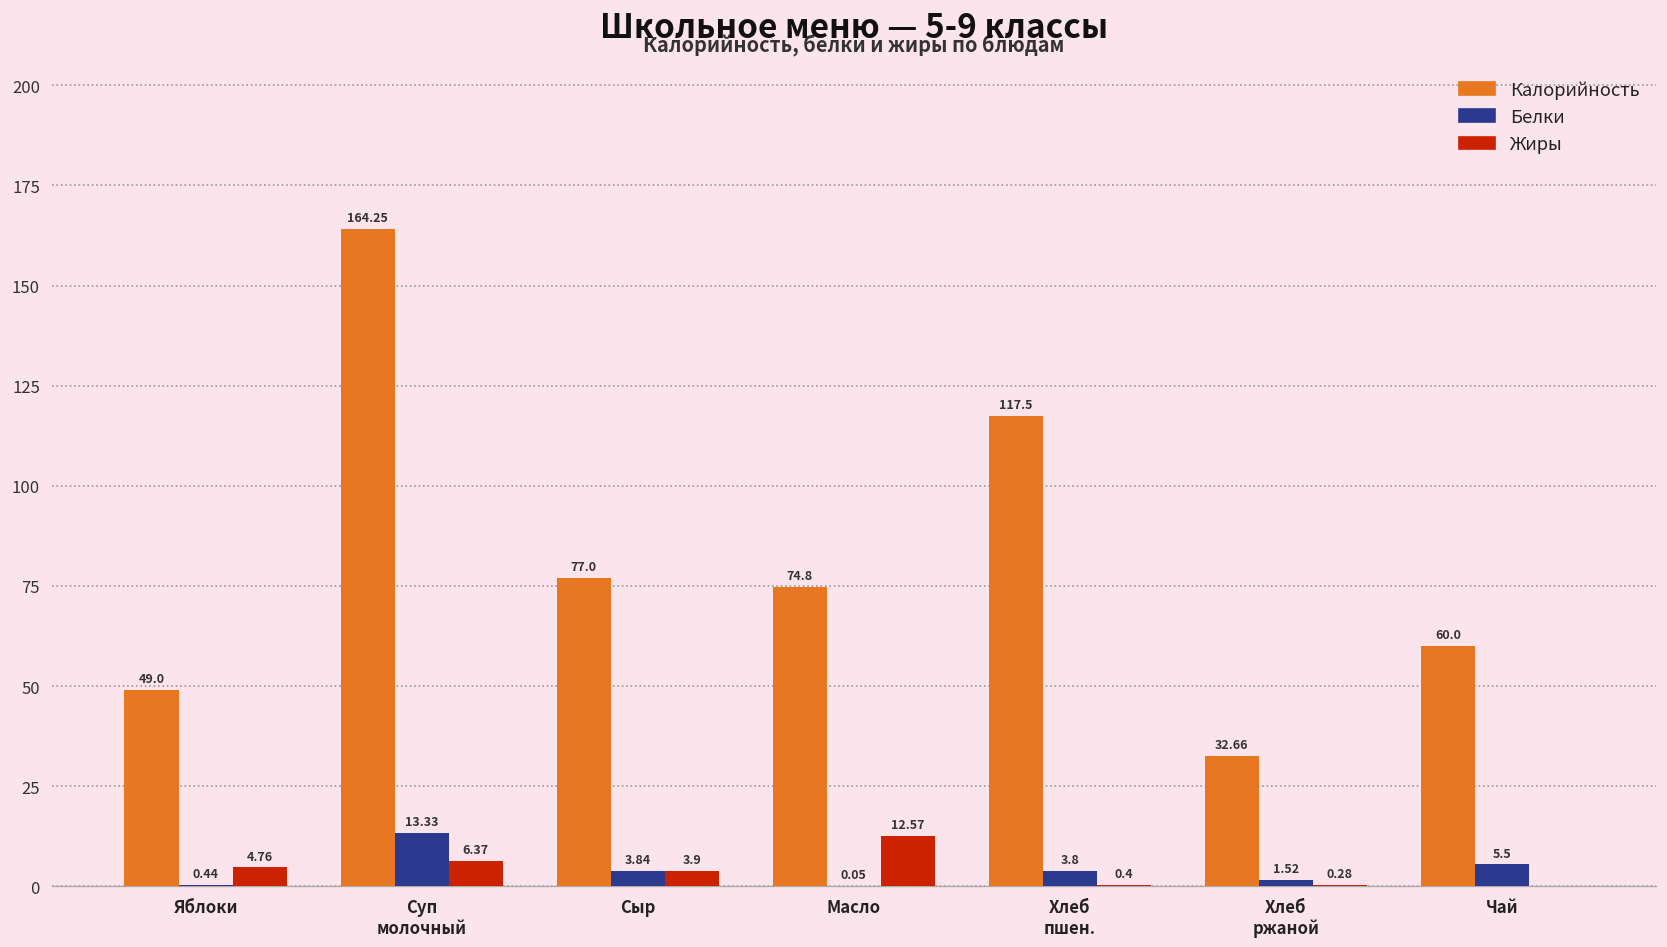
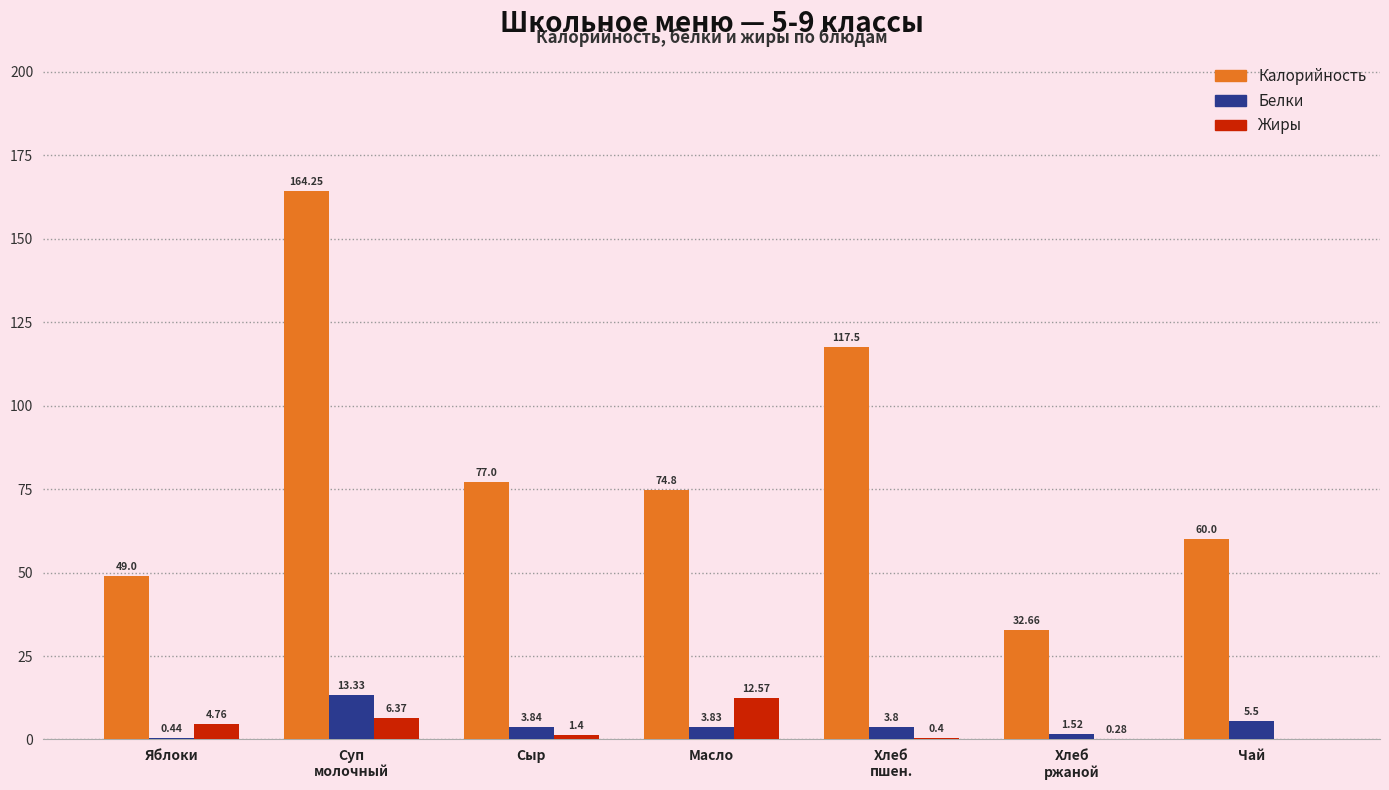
Жиры, Сыр: 3.9 -> 1.4
Белки, Масло: 0.05 -> 3.83
